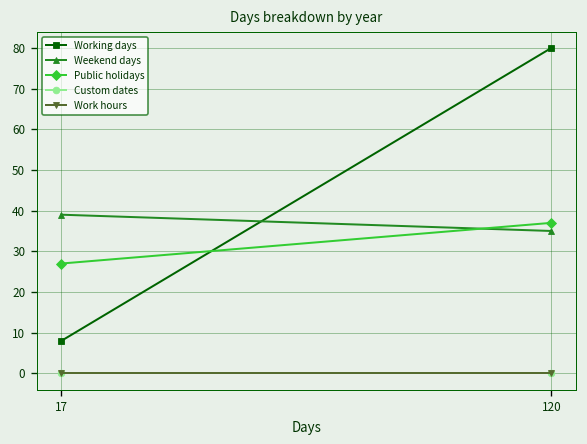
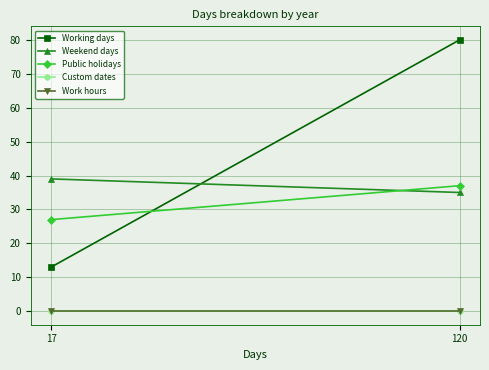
Working days, 17: 8 -> 13
